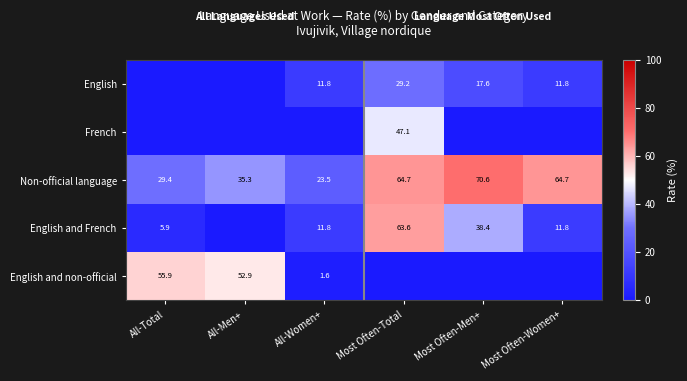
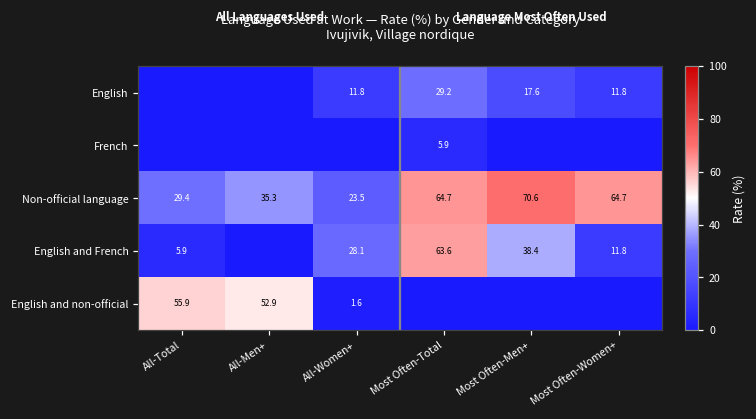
French, Most Often-Total: 47.1 -> 5.9
English and French, All-Women+: 11.8 -> 28.1
